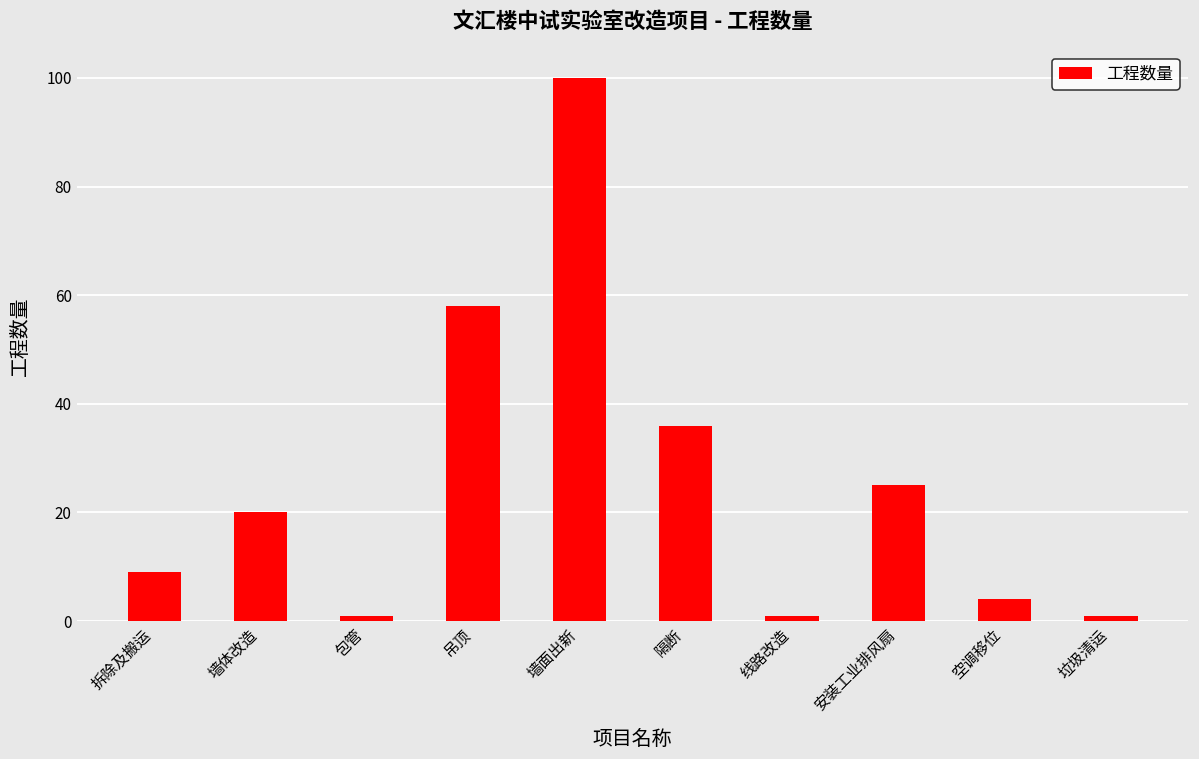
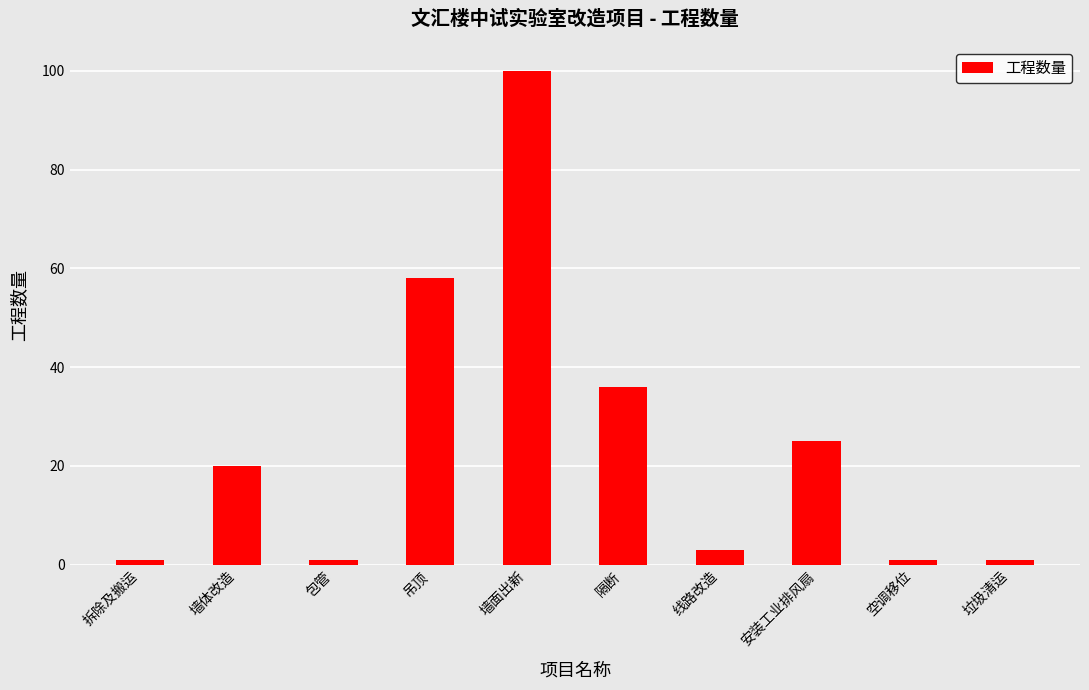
拆除及搬运: 9 -> 1
线路改造: 1 -> 3
空调移位: 4 -> 1
